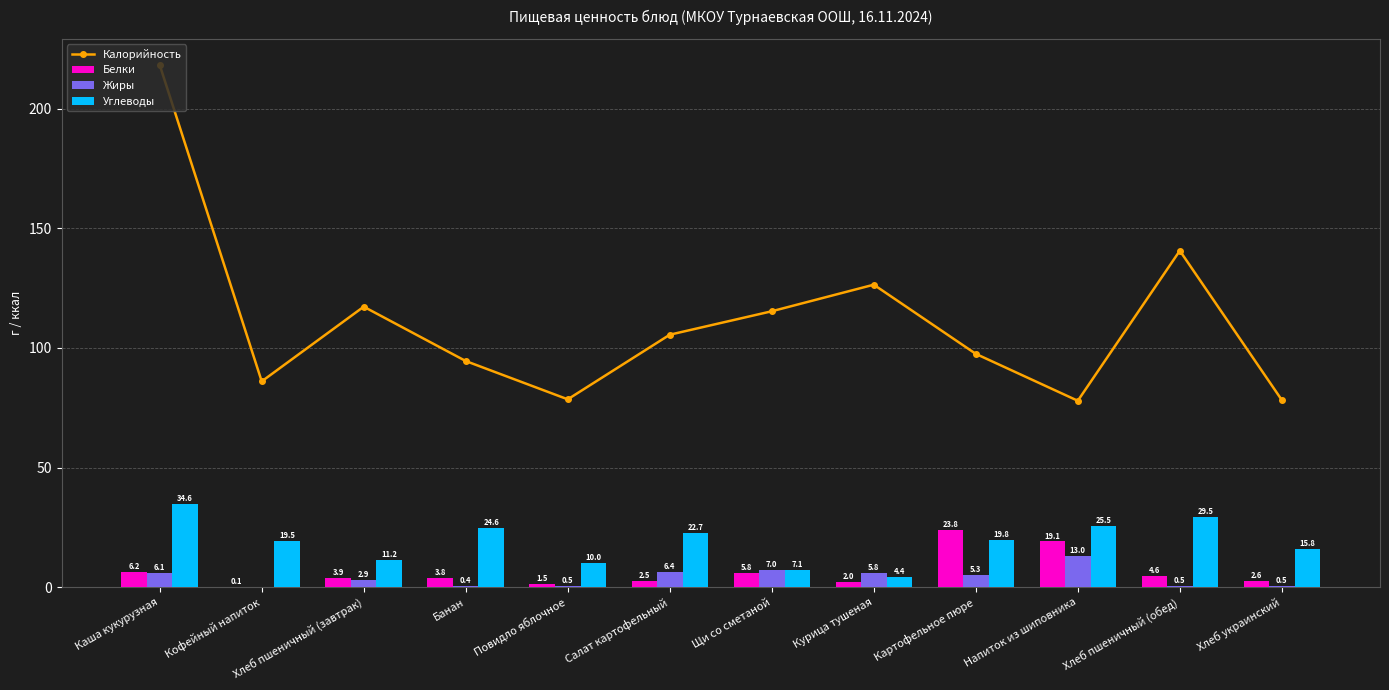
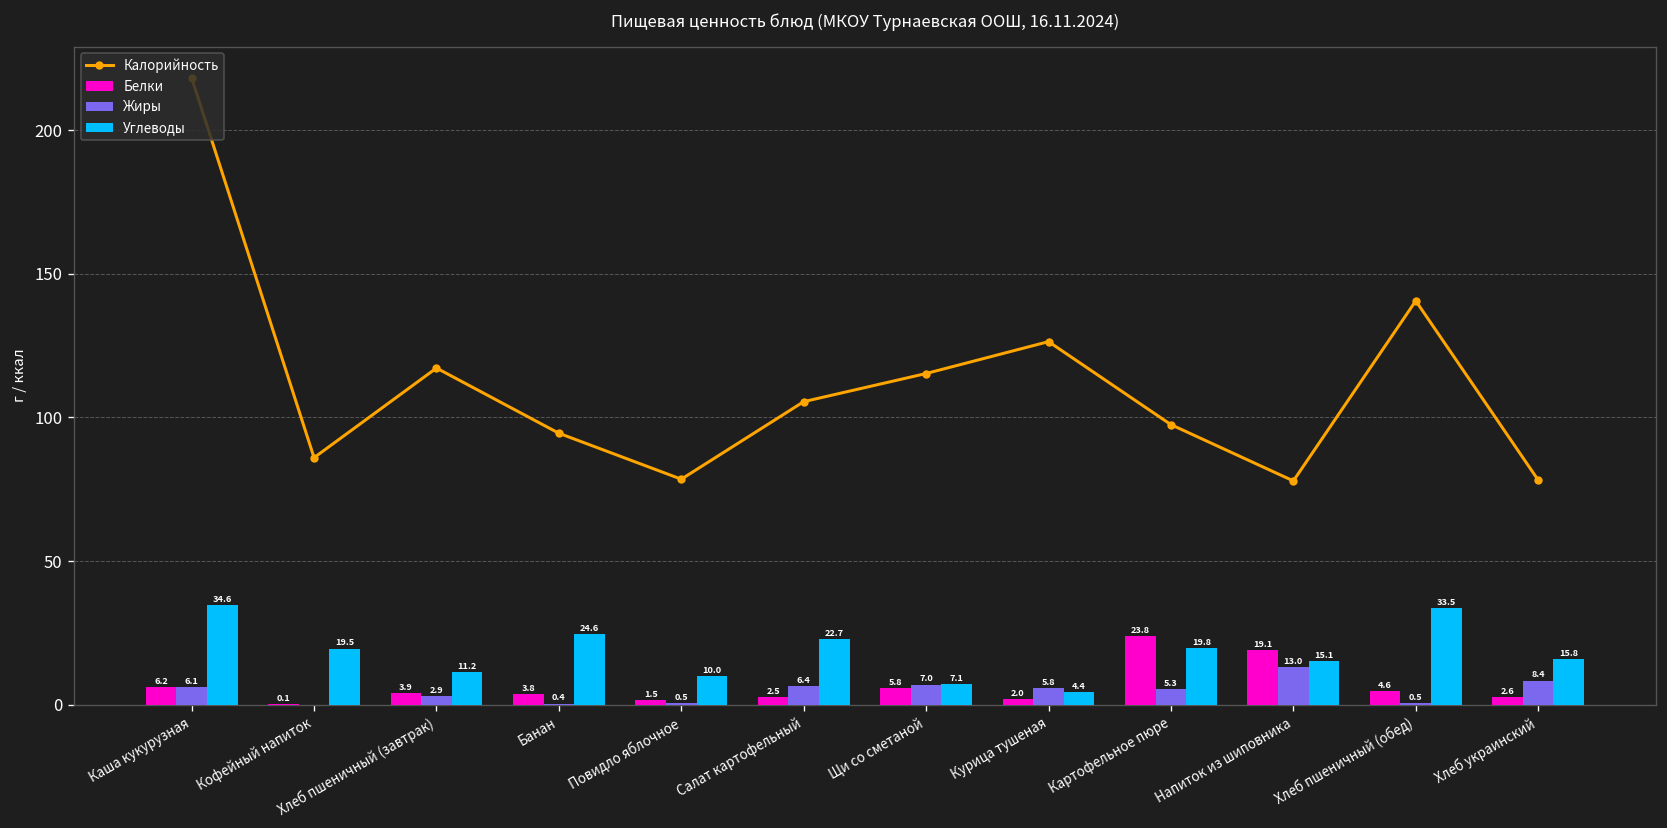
Углеводы, Напиток из шиповника: 25.5 -> 15.1
Углеводы, Хлеб пшеничный (обед): 29.5 -> 33.5
Жиры, Хлеб украинский: 0.5 -> 8.4
